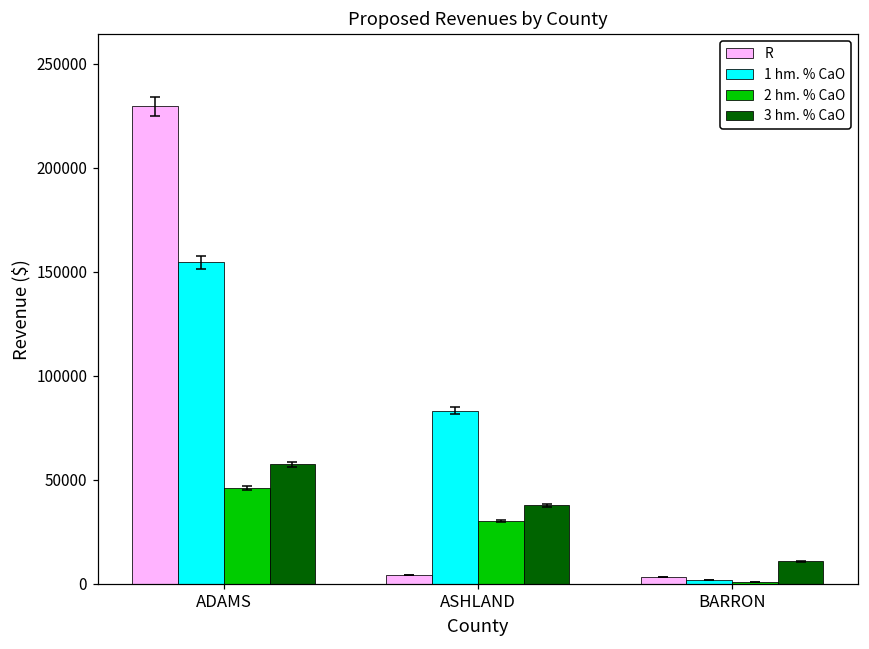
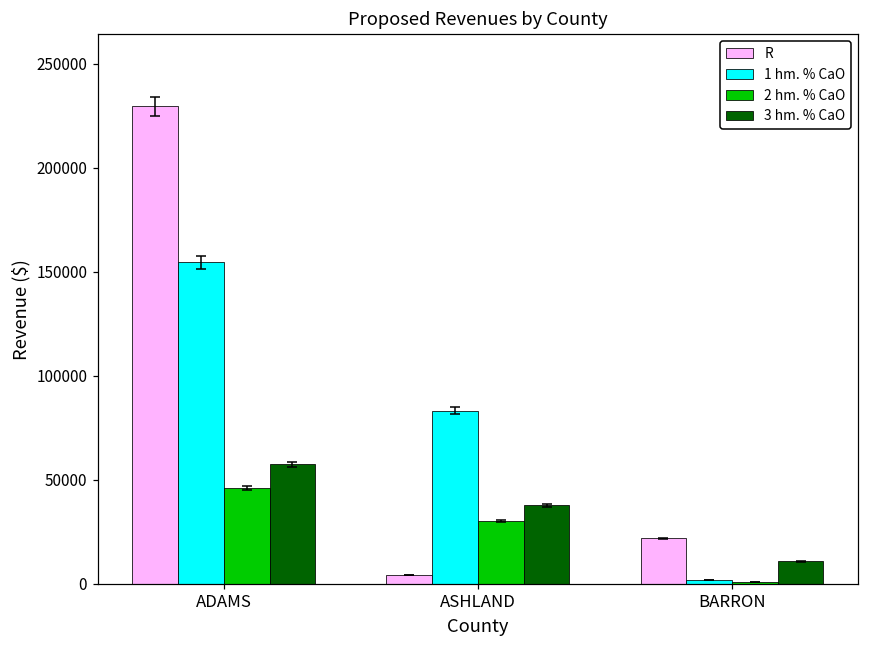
R, BARRON: 3000 -> 22000
